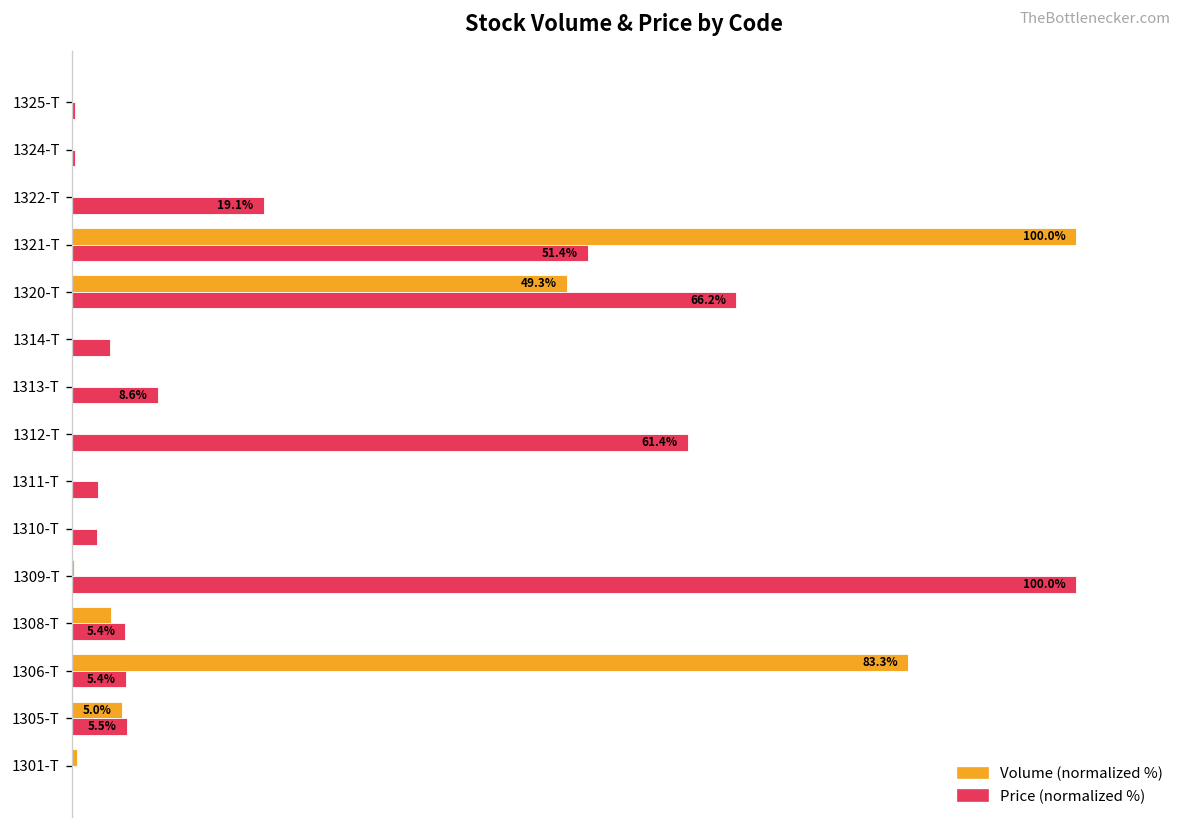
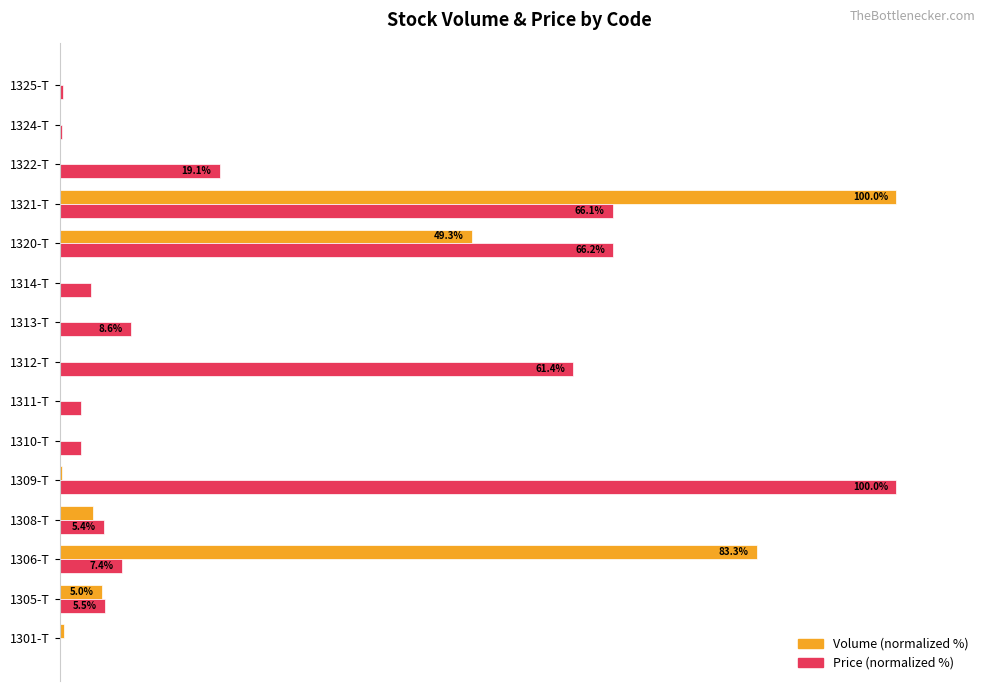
Price (normalized %), 1321-T: 51.4% -> 66.1%
Price (normalized %), 1306-T: 5.4% -> 7.4%
